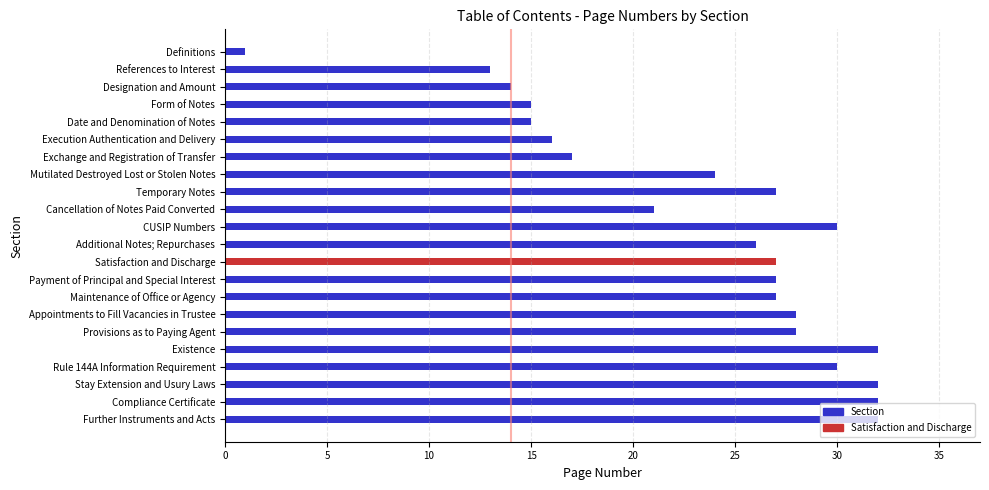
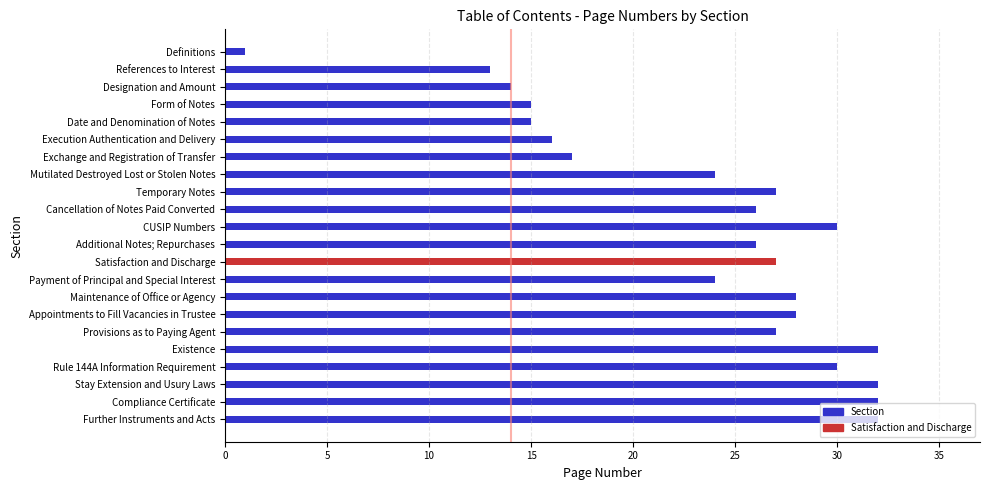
Cancellation of Notes Paid Converted: 21 -> 26
Payment of Principal and Special Interest: 27 -> 24
Maintenance of Office or Agency: 27 -> 28
Provisions as to Paying Agent: 28 -> 27
